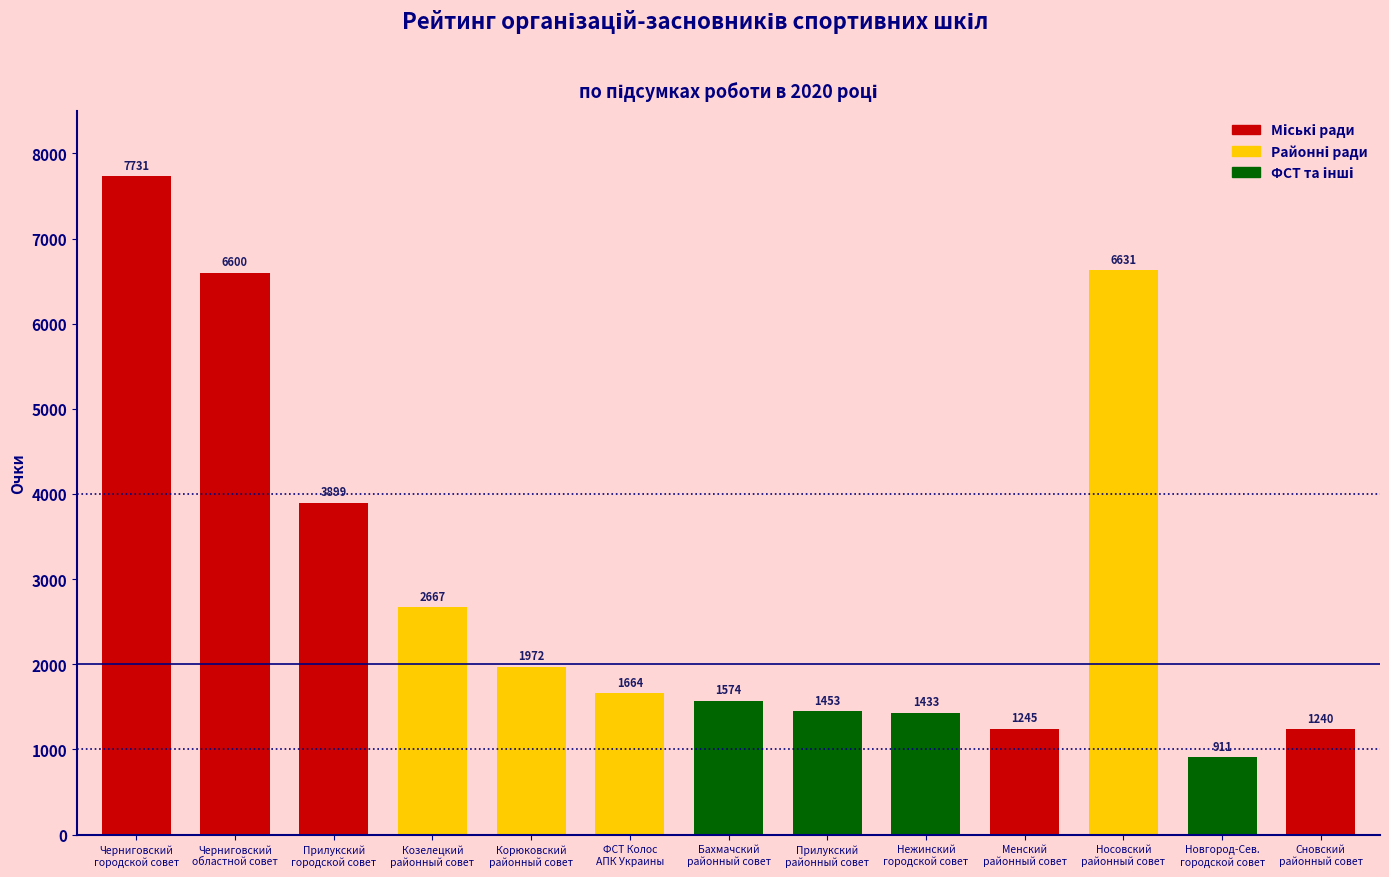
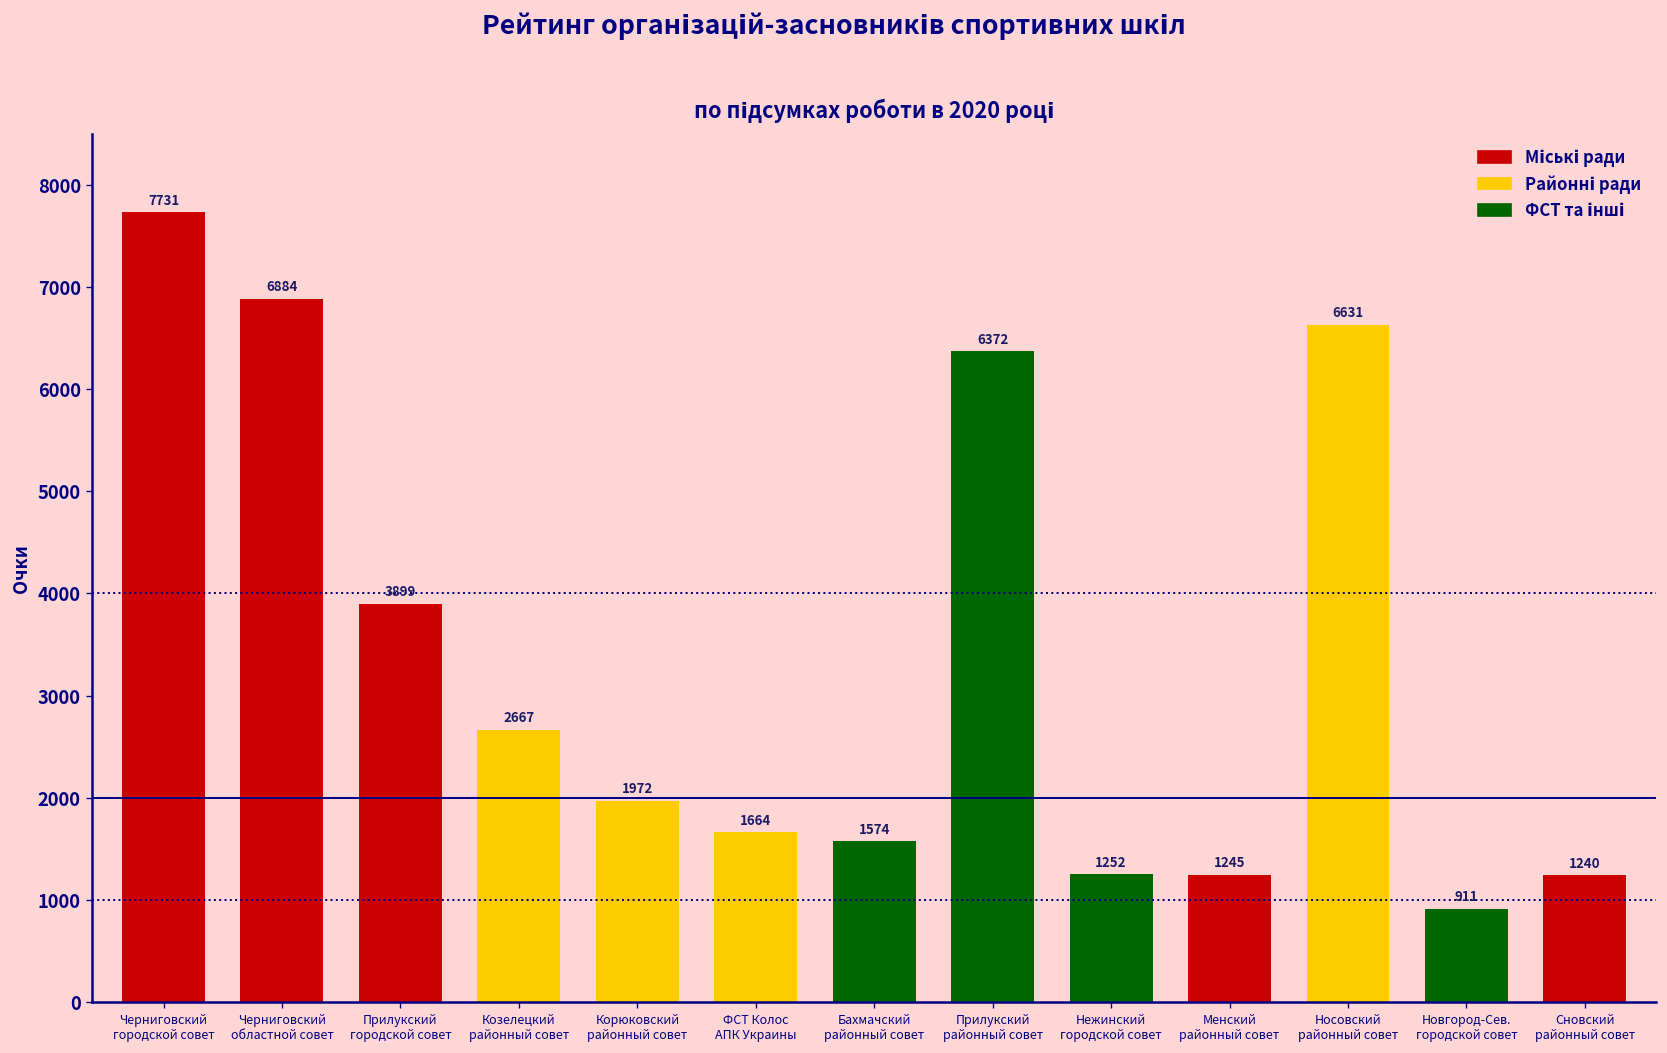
Черниговский областной совет: 6600 -> 6884
Прилукский районный совет: 1453 -> 6372
Нежинский городской совет: 1433 -> 1252
